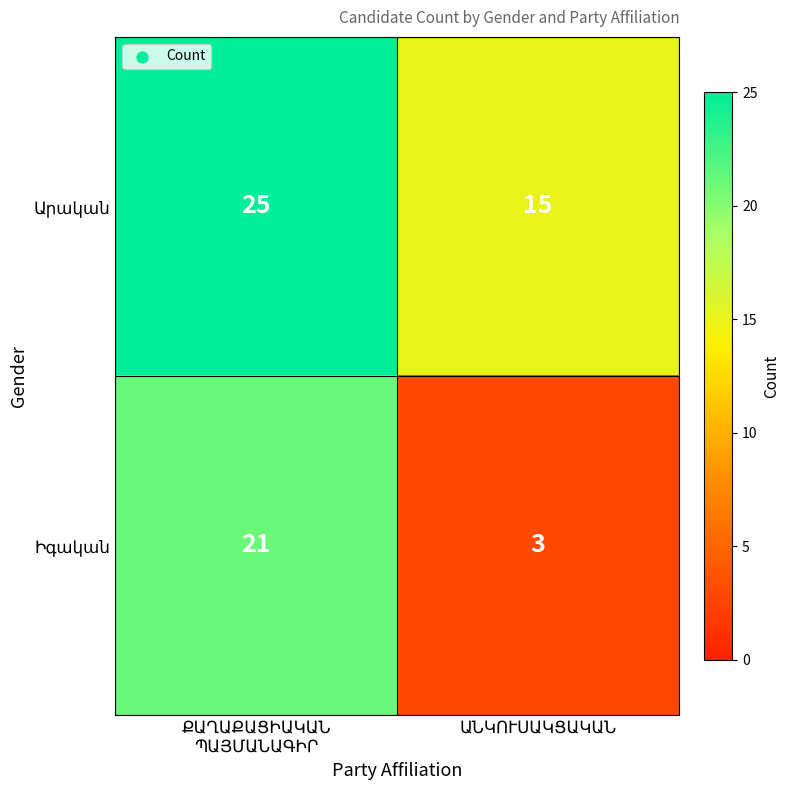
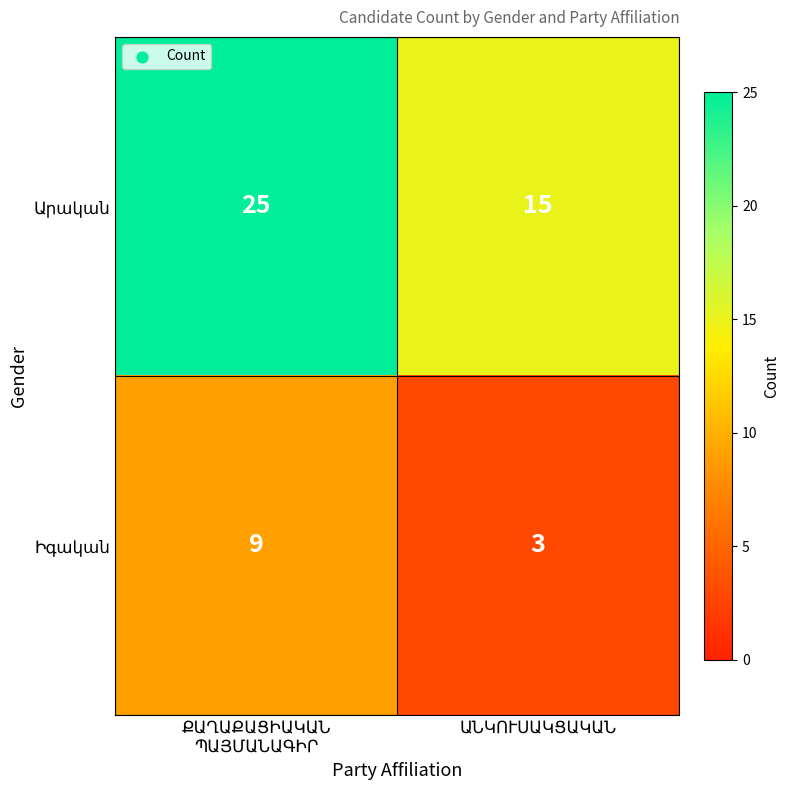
Իգական, ՔԱՂԱՔԱՑԻԱԿԱՆ ՊԱՅՄԱՆԱԳԻՐ: 21 -> 9
